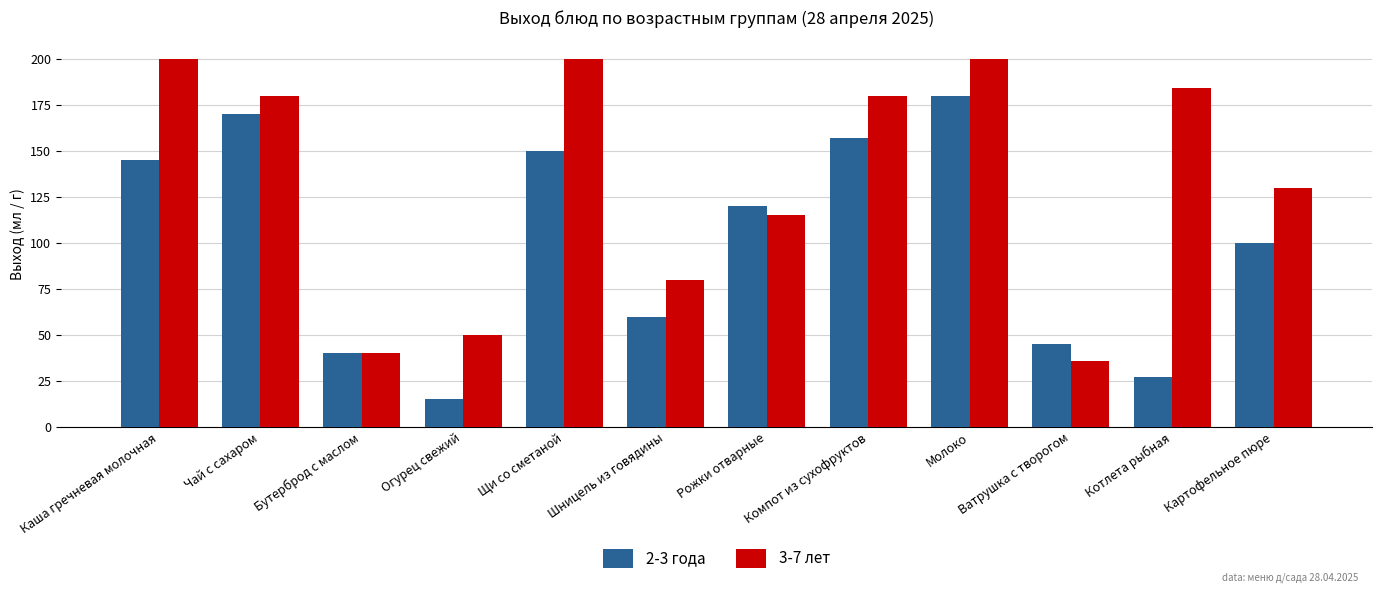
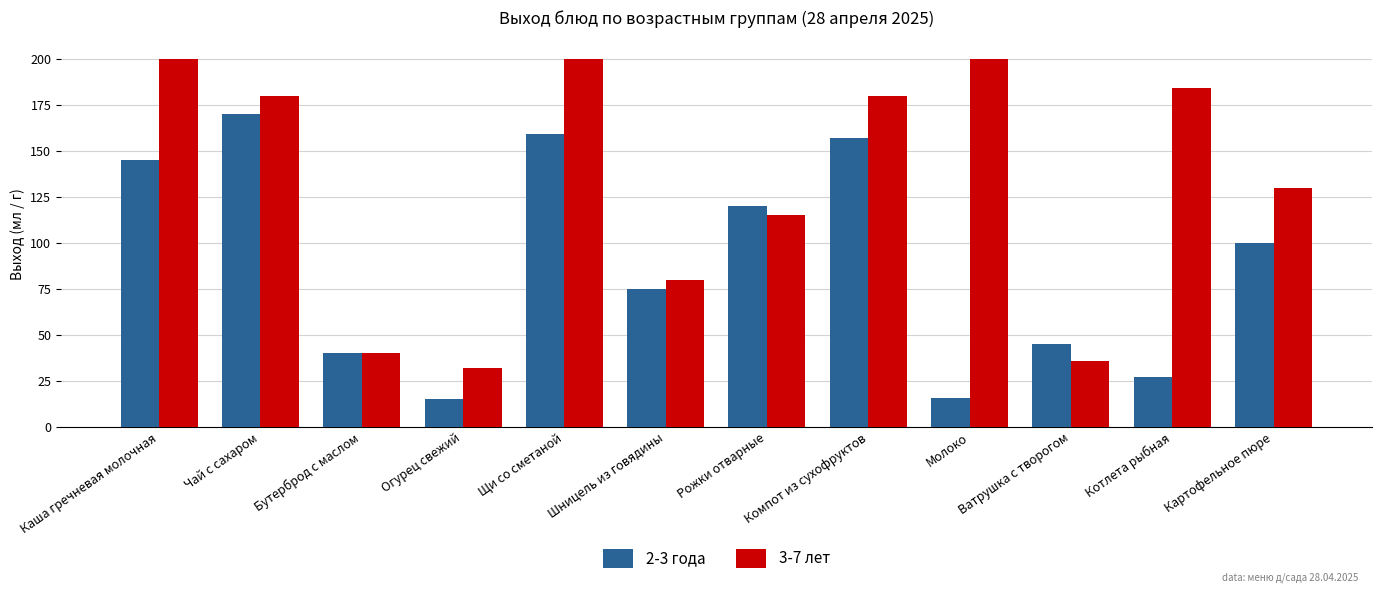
3-7 лет, Огурец свежий: 50 -> 32
2-3 года, Щи со сметаной: 150 -> 159
2-3 года, Шницель из говядины: 60 -> 75
2-3 года, Молоко: 180 -> 16
